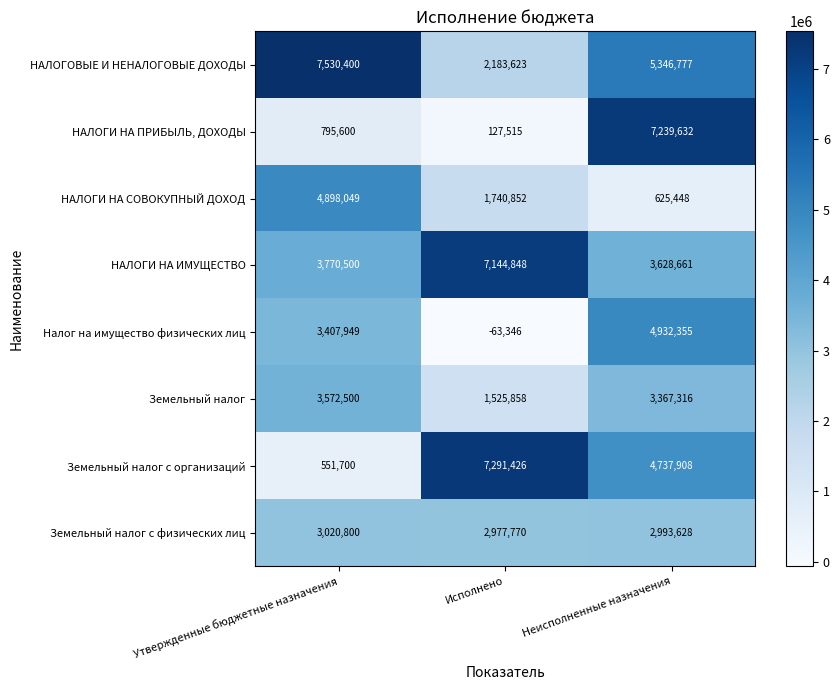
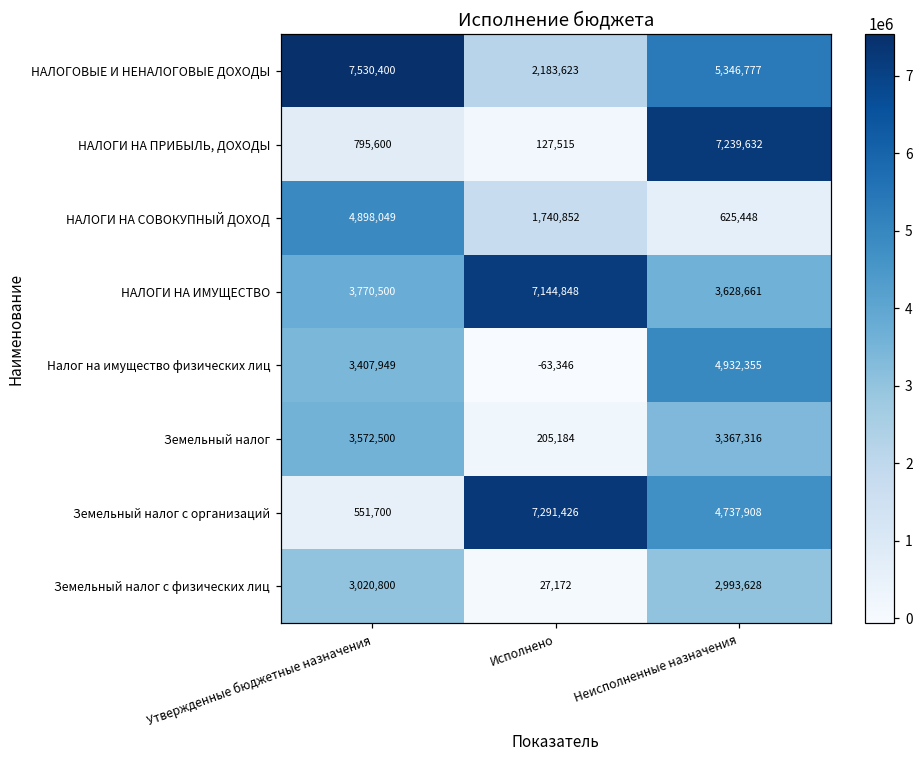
Земельный налог, Исполнено: 1,525,858 -> 205,184
Земельный налог с физических лиц, Исполнено: 2,977,770 -> 27,172
